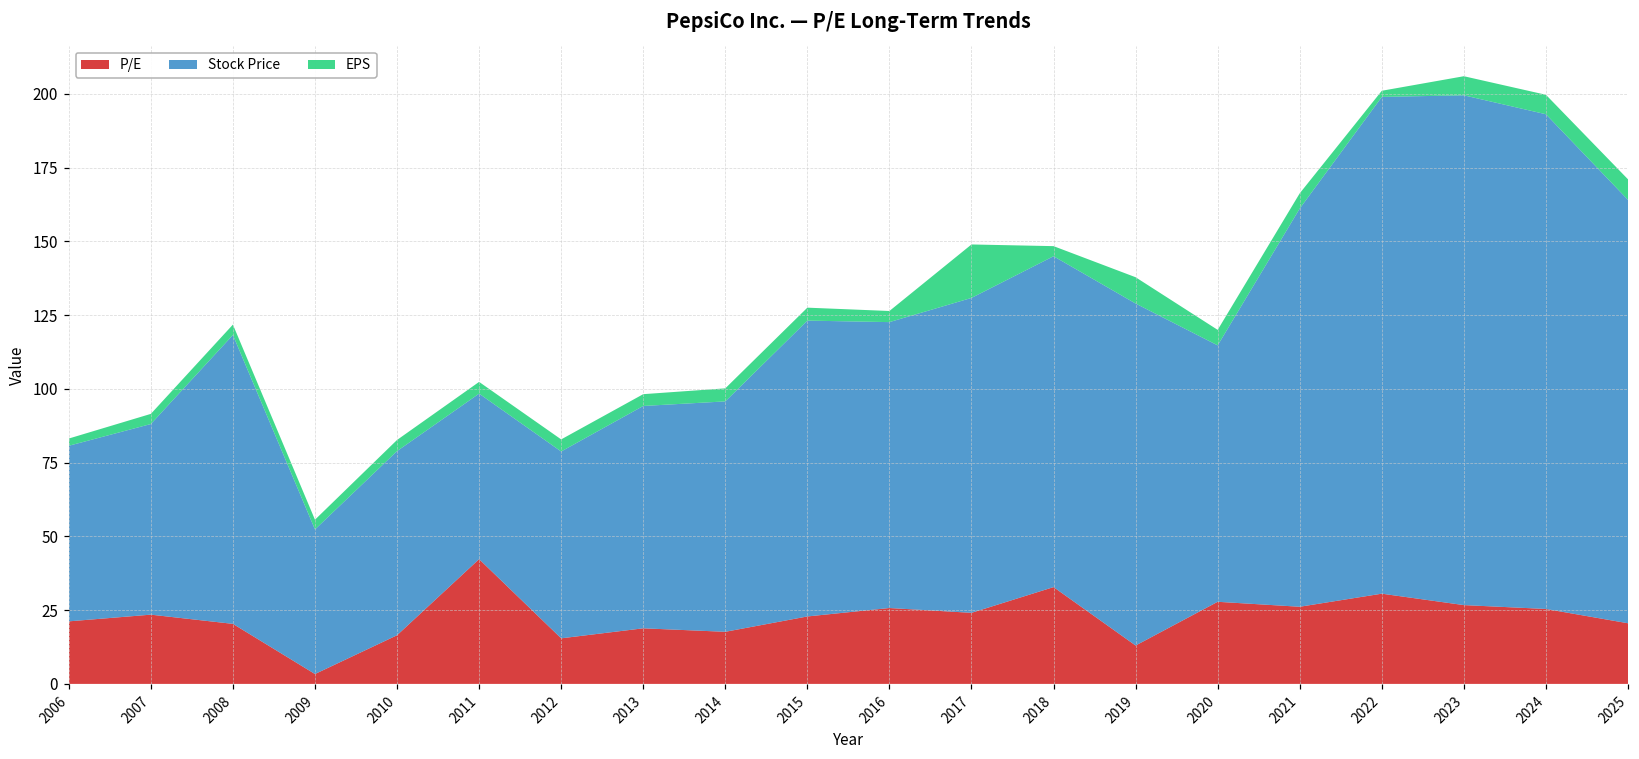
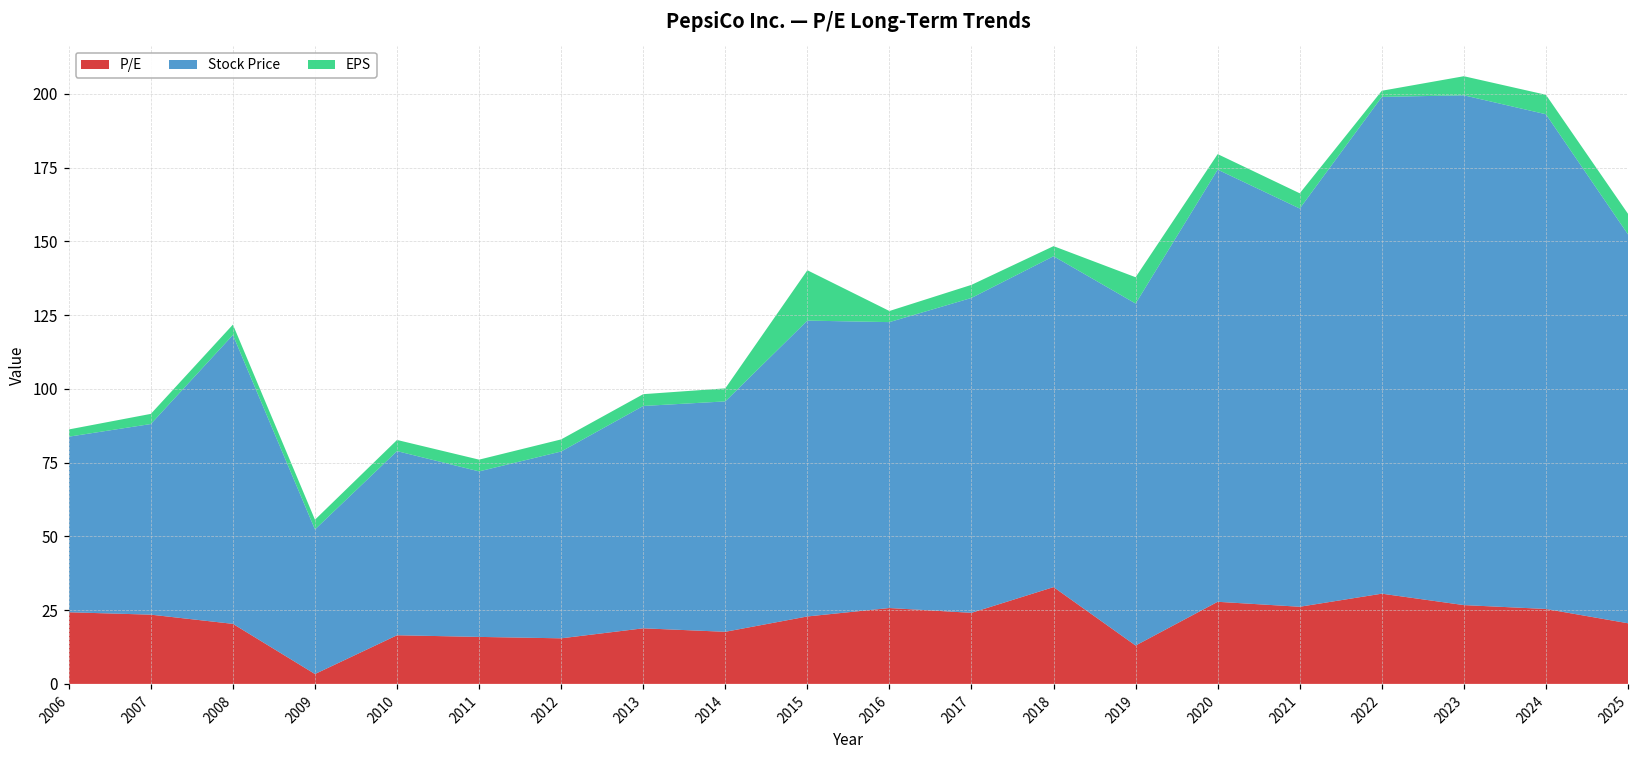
P/E, 2006: 21 -> 24
P/E, 2011: 42 -> 16
EPS, 2015: 4 -> 17
EPS, 2017: 18 -> 4
Stock Price, 2020: 87 -> 146
Stock Price, 2025: 143 -> 132
